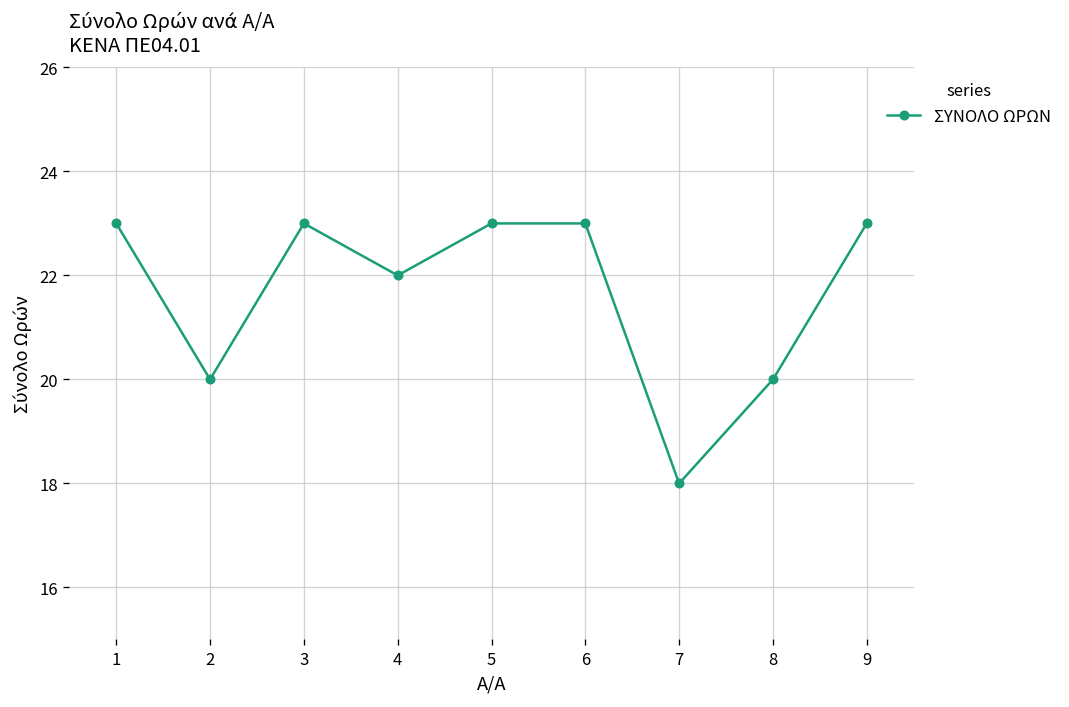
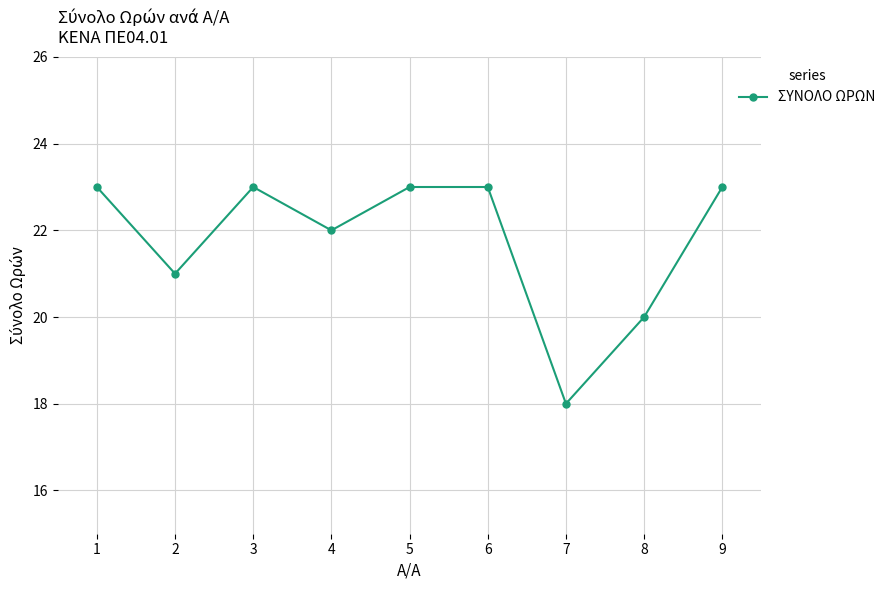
2: 20 -> 21
